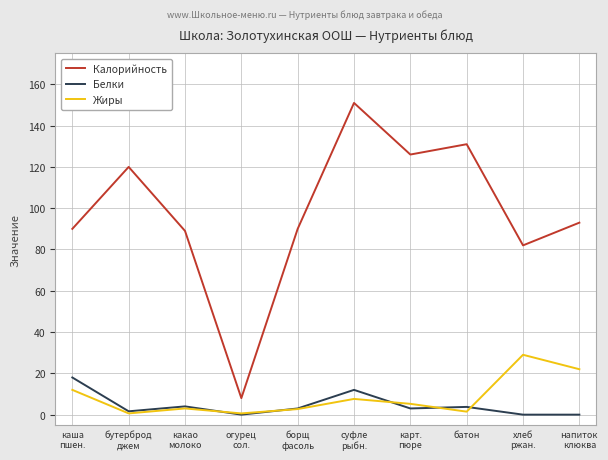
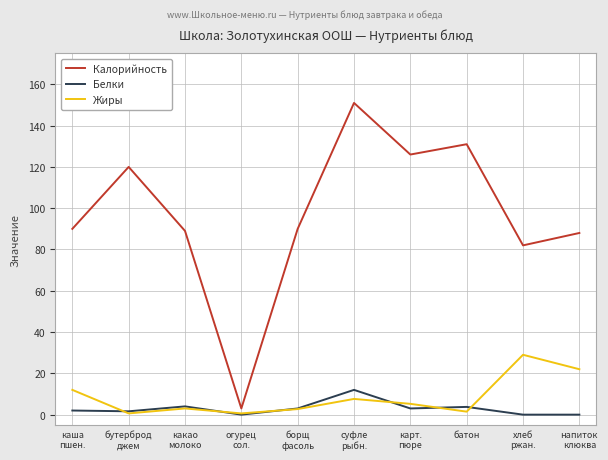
Белки, каша пшен.: 18 -> 2
Калорийность, огурец сол.: 8 -> 3
Калорийность, напиток клюква: 93 -> 88
